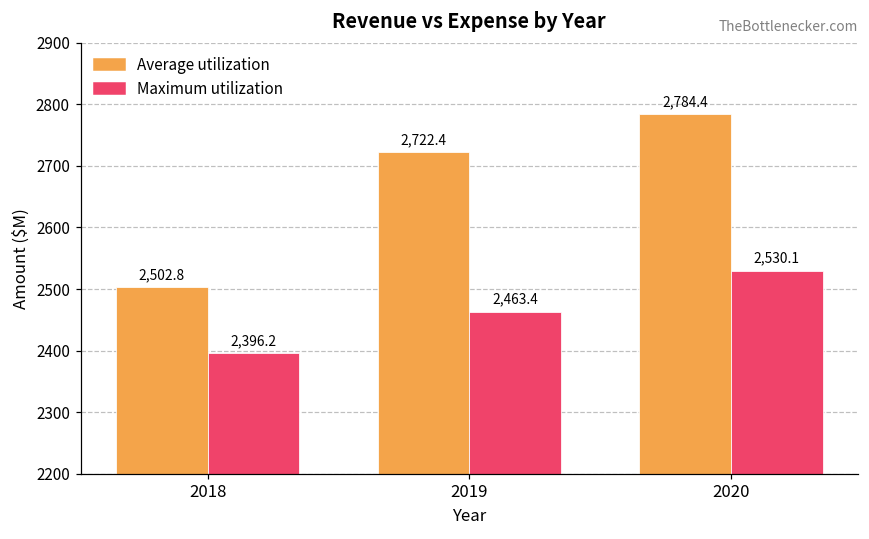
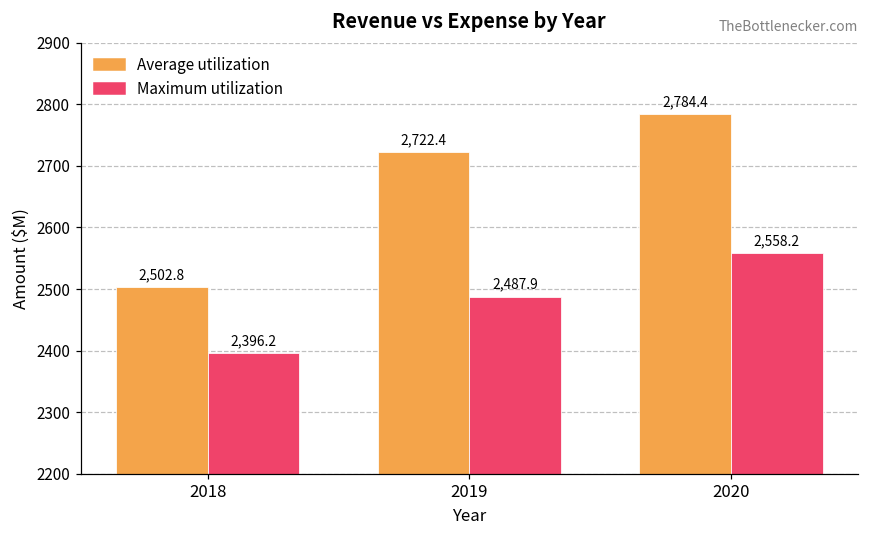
Maximum utilization, 2019: 2,463.4 -> 2,487.9
Maximum utilization, 2020: 2,530.1 -> 2,558.2
